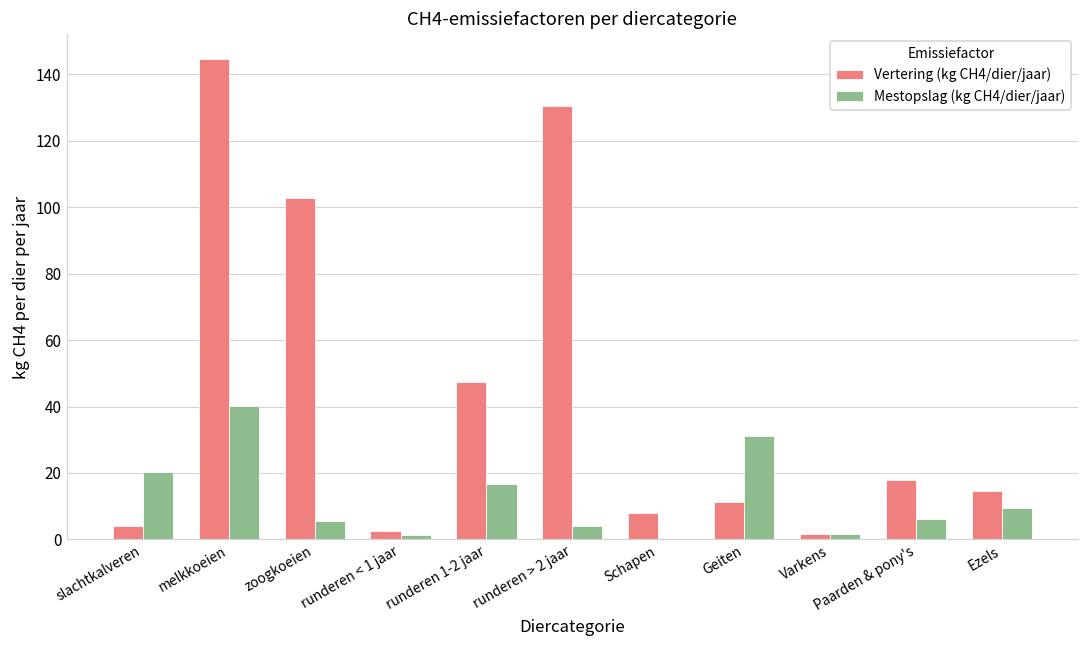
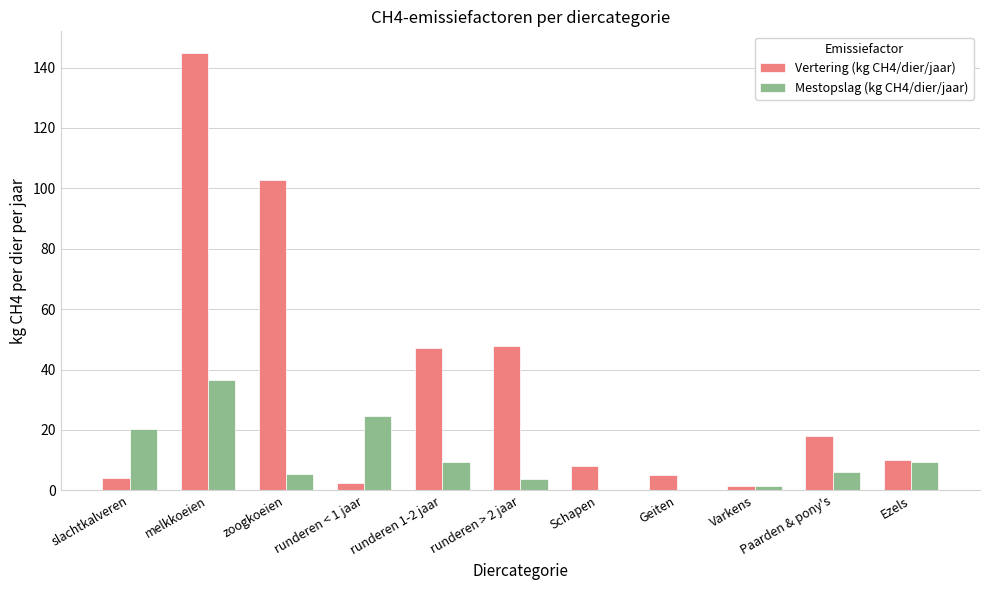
Mestopslag (kg CH4/dier/jaar), melkkoeien: 40 -> 37
Mestopslag (kg CH4/dier/jaar), runderen < 1 jaar: 1 -> 25
Mestopslag (kg CH4/dier/jaar), runderen 1-2 jaar: 17 -> 9
Vertering (kg CH4/dier/jaar), runderen > 2 jaar: 131 -> 48
Vertering (kg CH4/dier/jaar), Geiten: 11 -> 5
Mestopslag (kg CH4/dier/jaar), Geiten: 31 -> 0
Vertering (kg CH4/dier/jaar), Ezels: 15 -> 10
